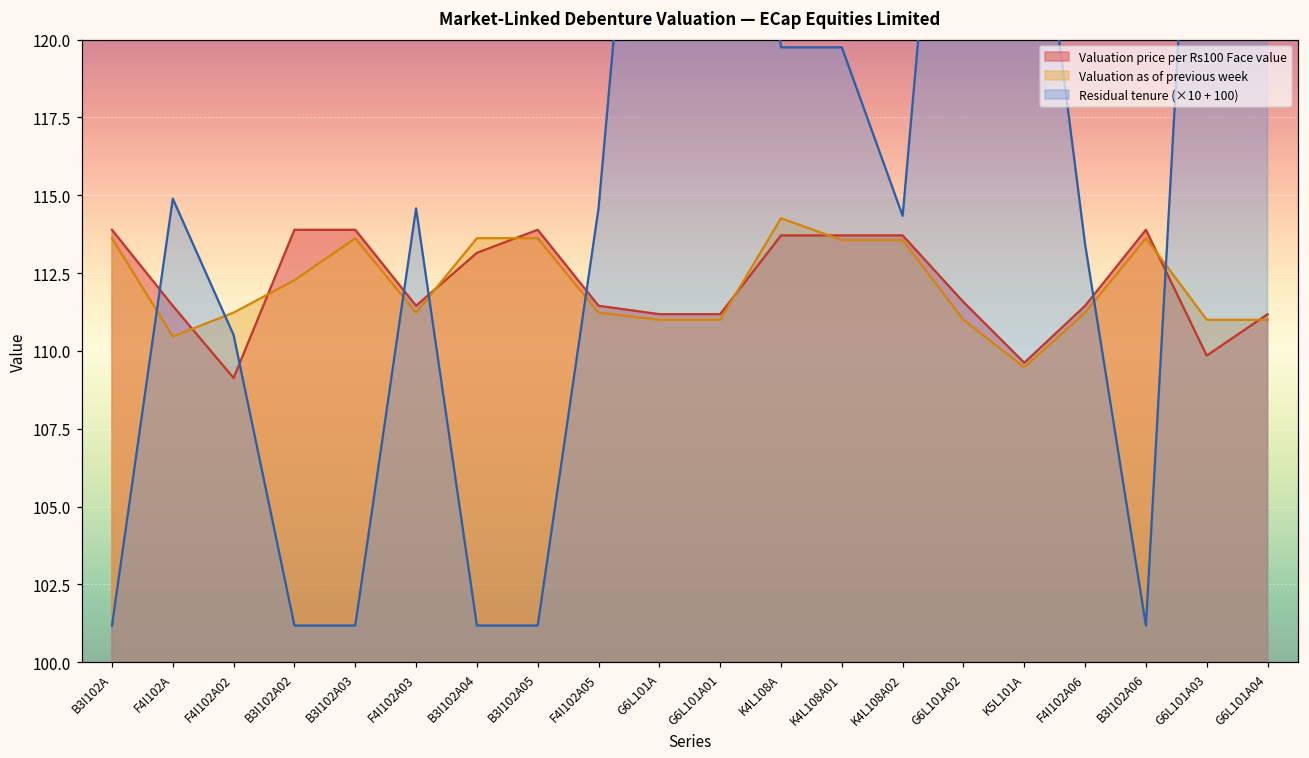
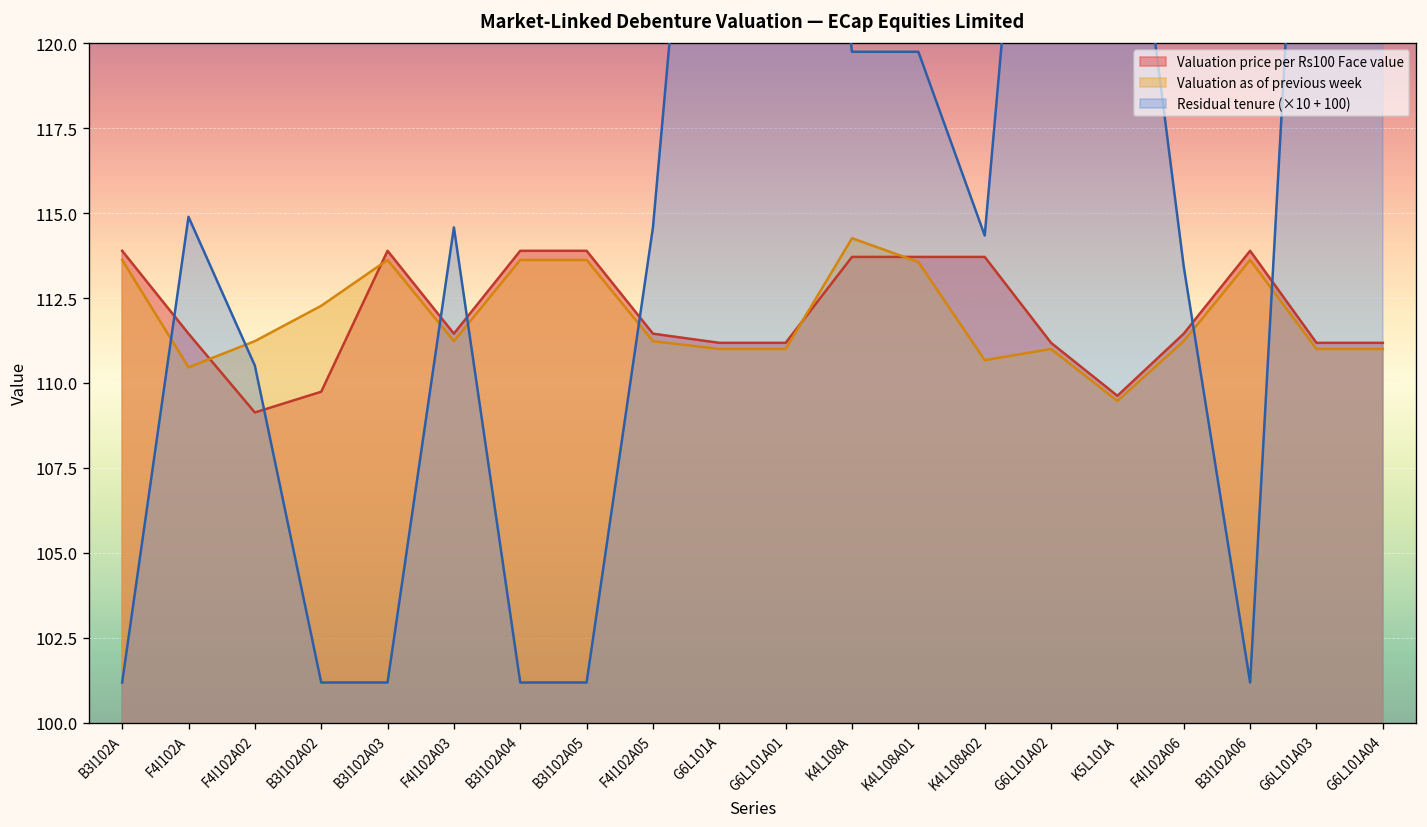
Valuation price per Rs100 Face value, B3I102A02: 113.9 -> 109.7
Valuation price per Rs100 Face value, B3I102A04: 113.2 -> 113.9
Valuation as of previous week, K4L108A02: 113.6 -> 110.7
Valuation price per Rs100 Face value, G6L101A02: 111.6 -> 111.2
Valuation price per Rs100 Face value, G6L101A03: 109.9 -> 111.2
